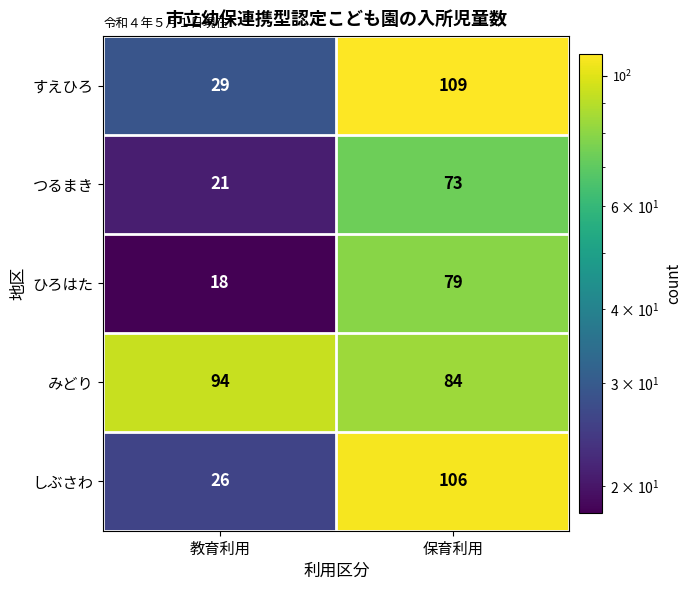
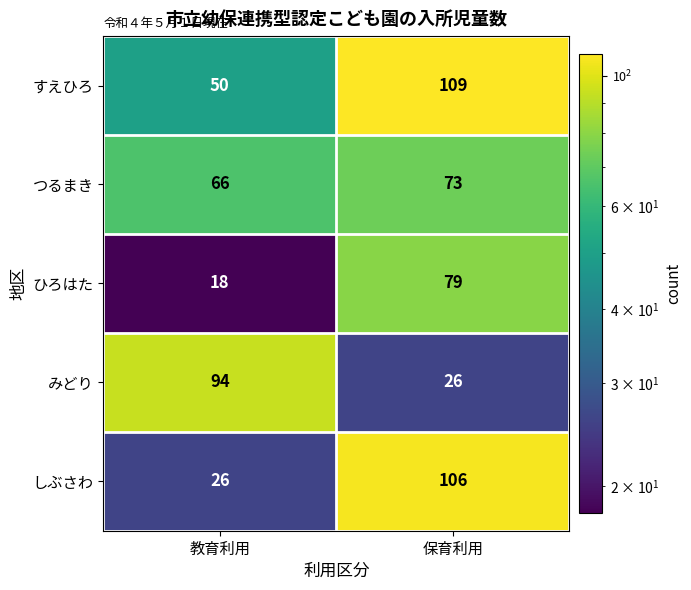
すえひろ, 教育利用: 29 -> 50
つるまき, 教育利用: 21 -> 66
みどり, 保育利用: 84 -> 26
